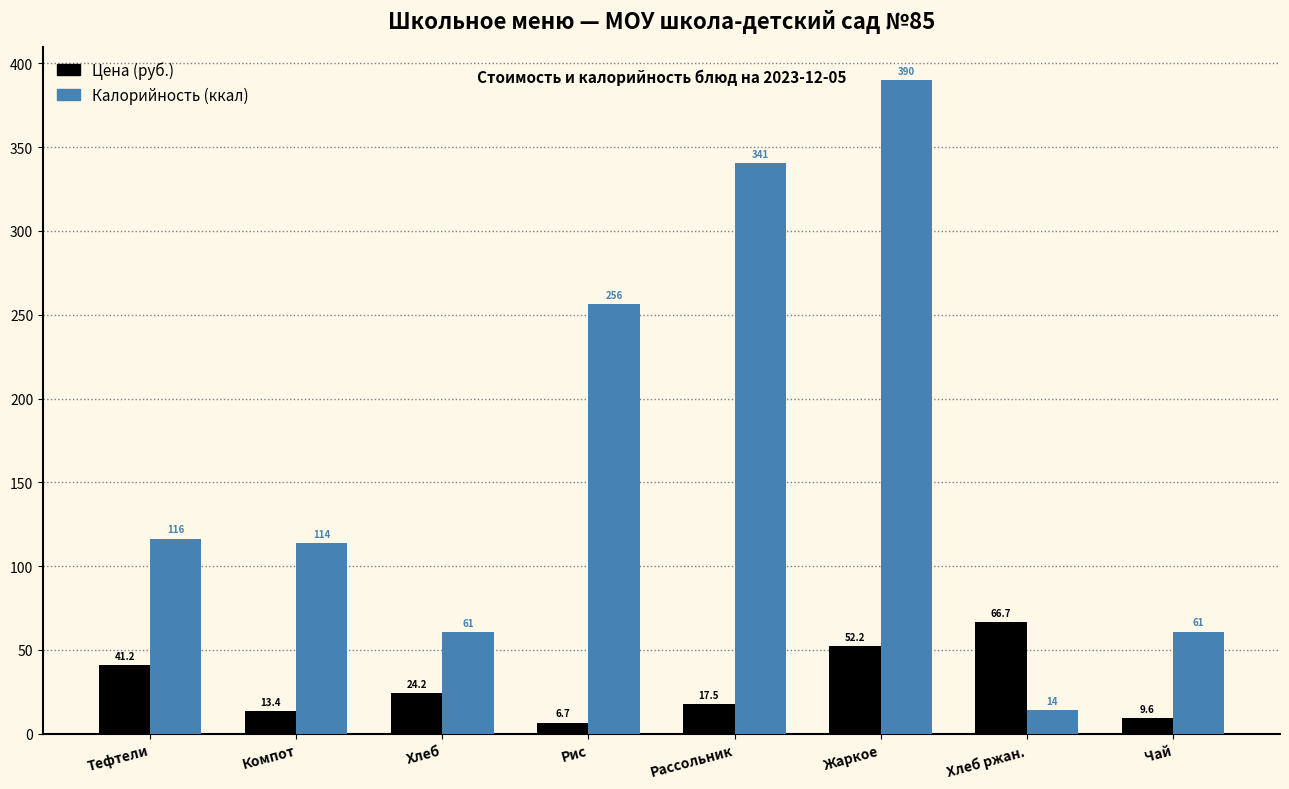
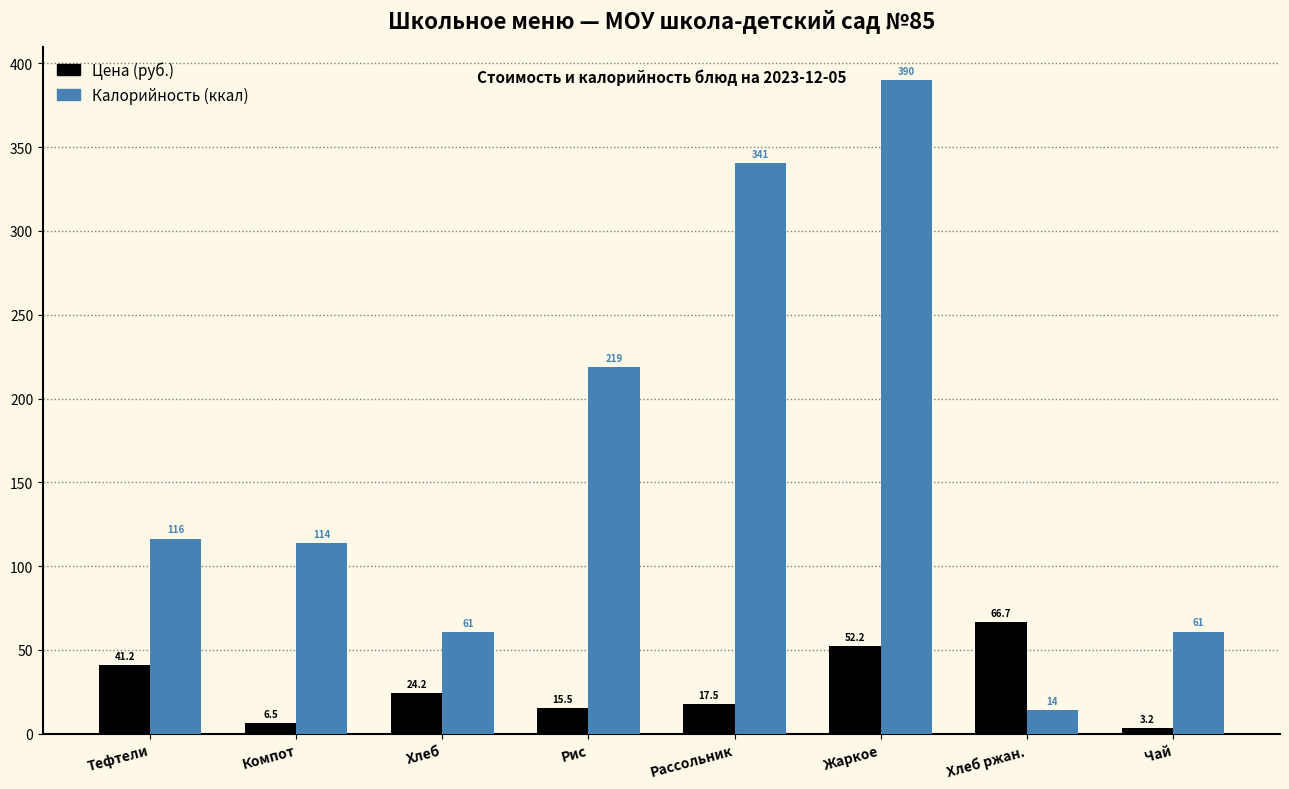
Цена (руб.), Компот: 13.4 -> 6.5
Цена (руб.), Рис: 6.7 -> 15.5
Калорийность (ккал), Рис: 256 -> 219
Цена (руб.), Чай: 9.6 -> 3.2
